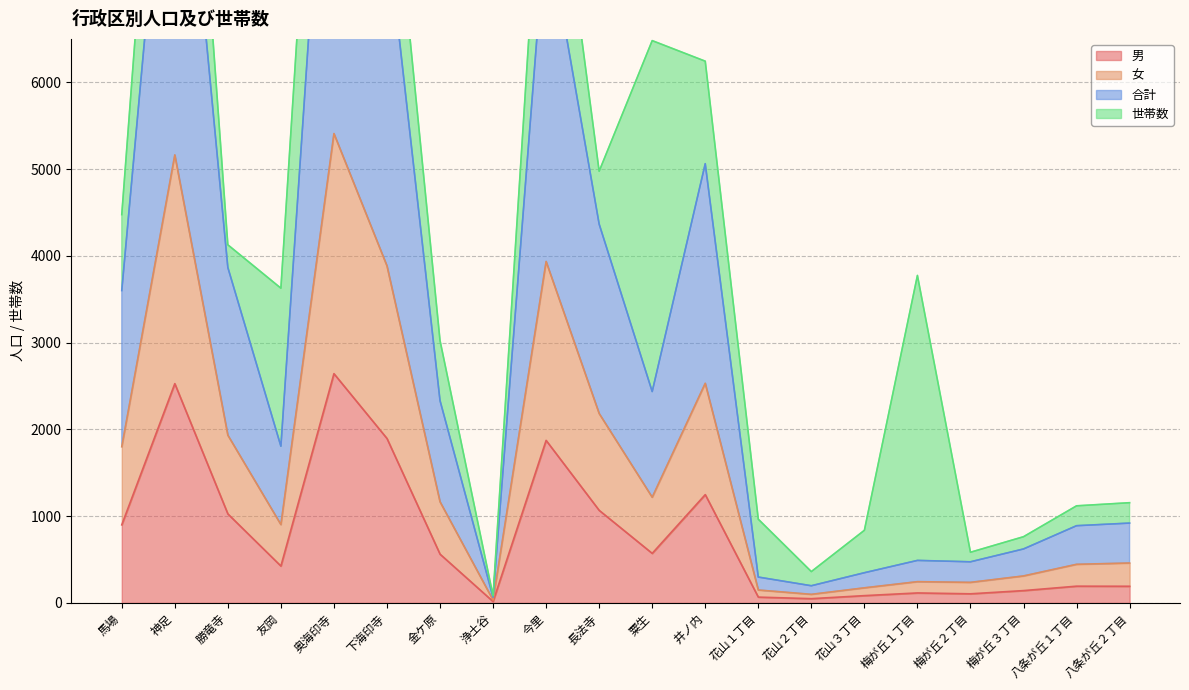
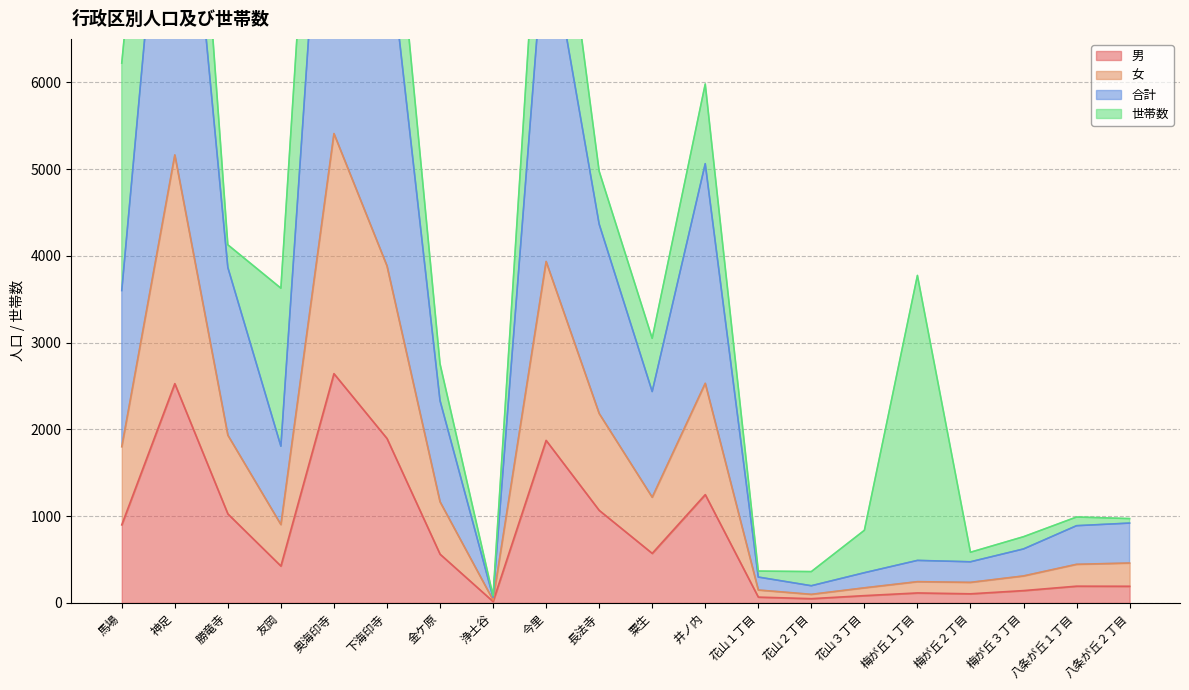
世帯数, 馬場: 900 -> 2600
世帯数, 金ケ原: 700 -> 400
世帯数, 粟生: 4000 -> 600
世帯数, 井ノ内: 1200 -> 900
世帯数, 花山１丁目: 700 -> 100
世帯数, 八条が丘１丁目: 200 -> 100
世帯数, 八条が丘２丁目: 200 -> 100
